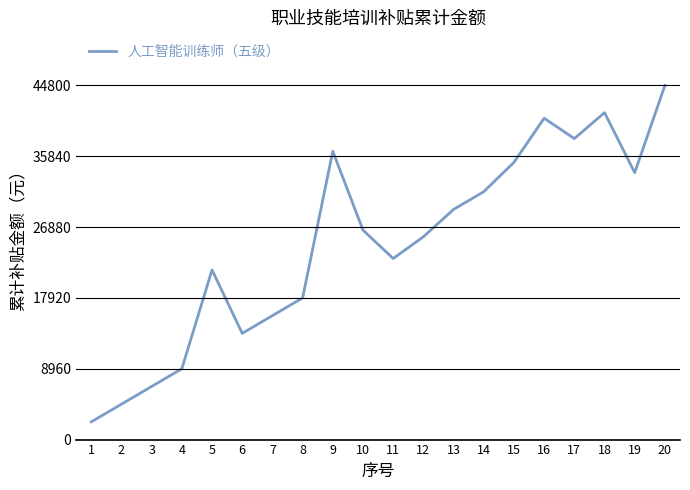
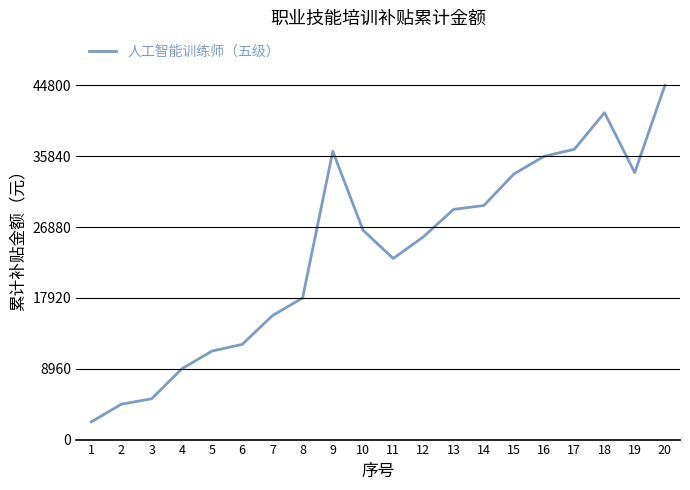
3: 7000 -> 5000
5: 21000 -> 11000
6: 13000 -> 12000
14: 31000 -> 30000
15: 35000 -> 34000
16: 41000 -> 36000
17: 38000 -> 37000
